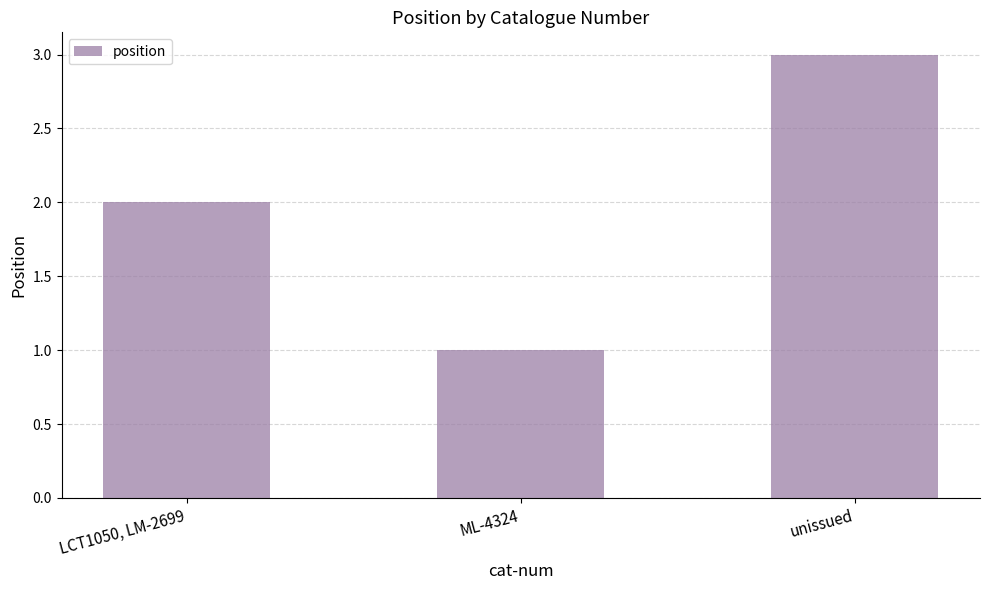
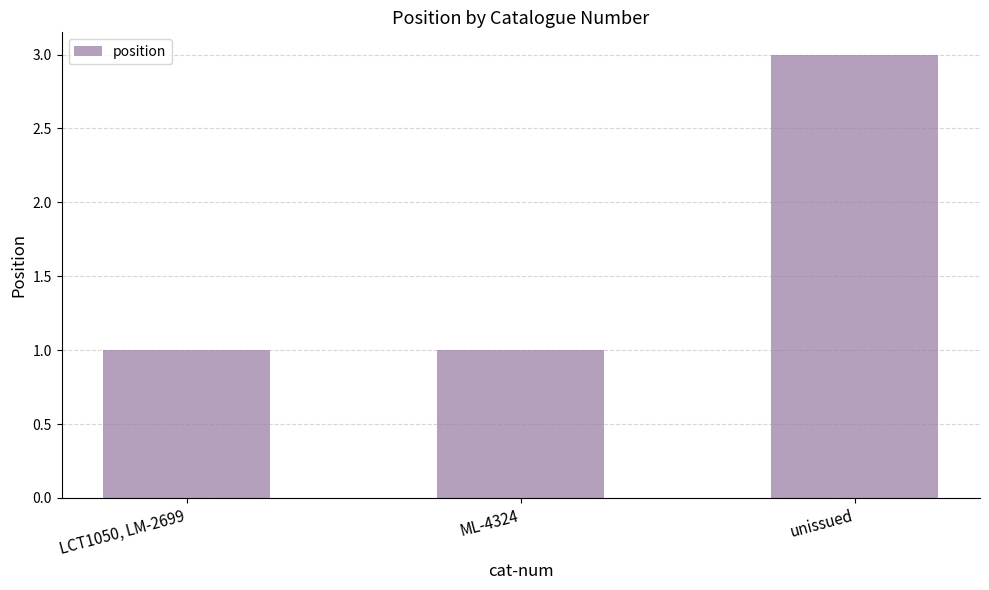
LCT1050, LM-2699: 2 -> 1
